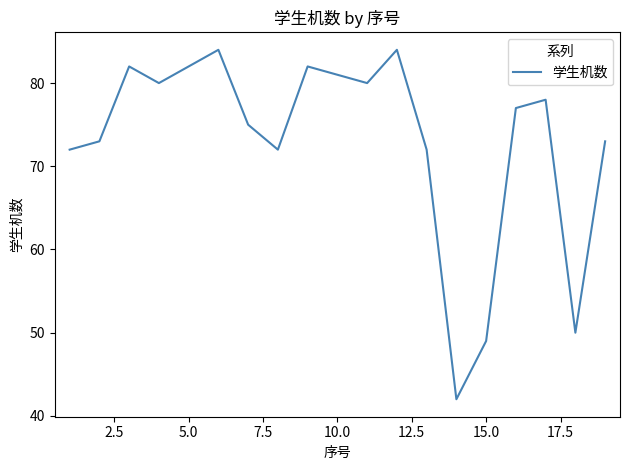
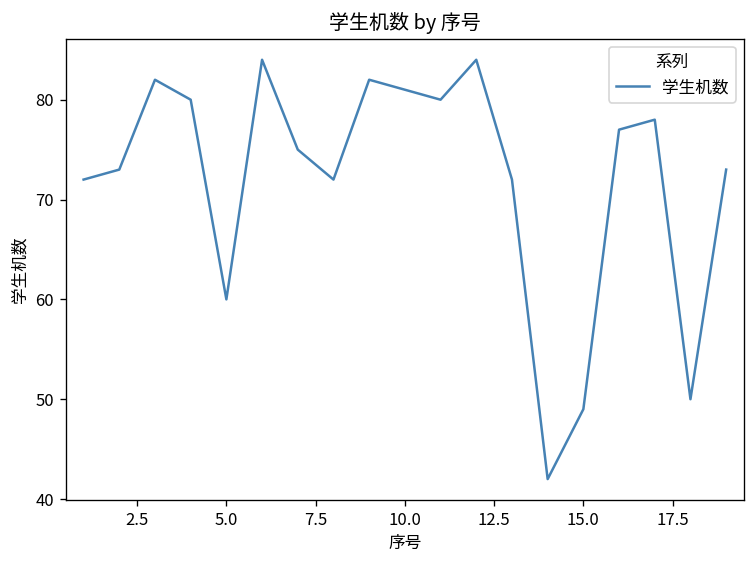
5.0: 82 -> 60
